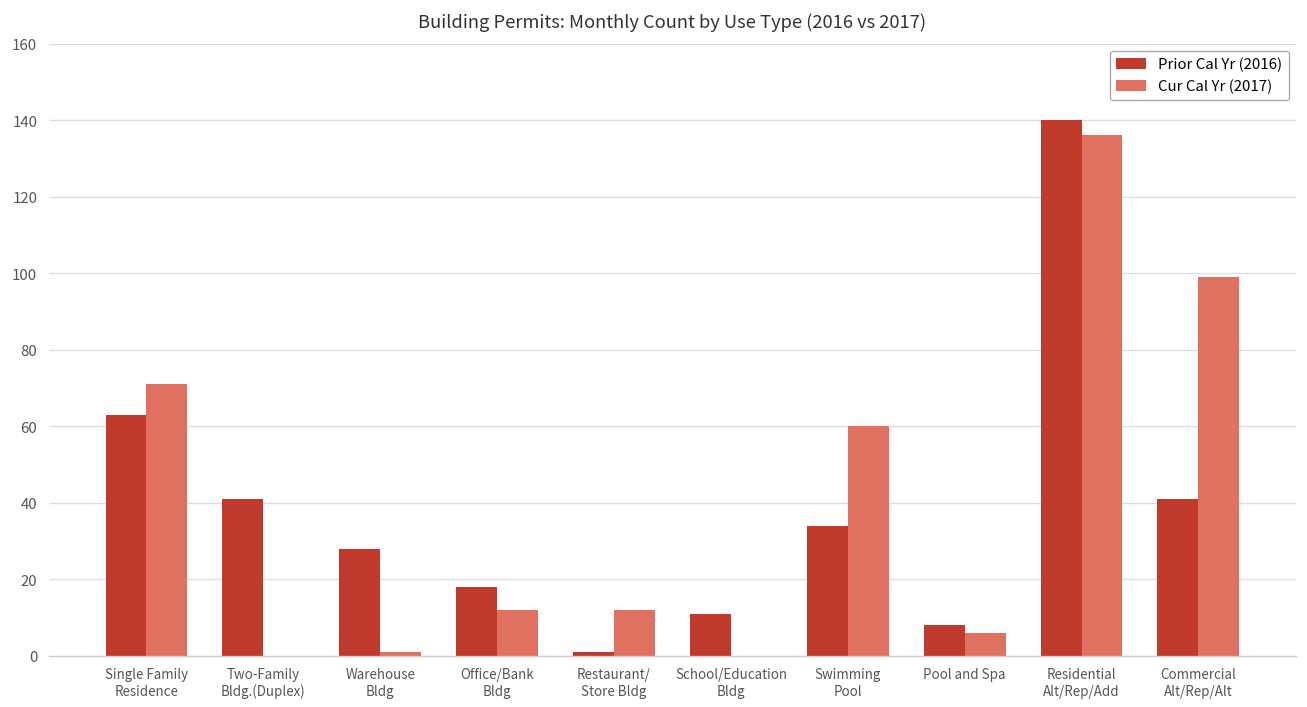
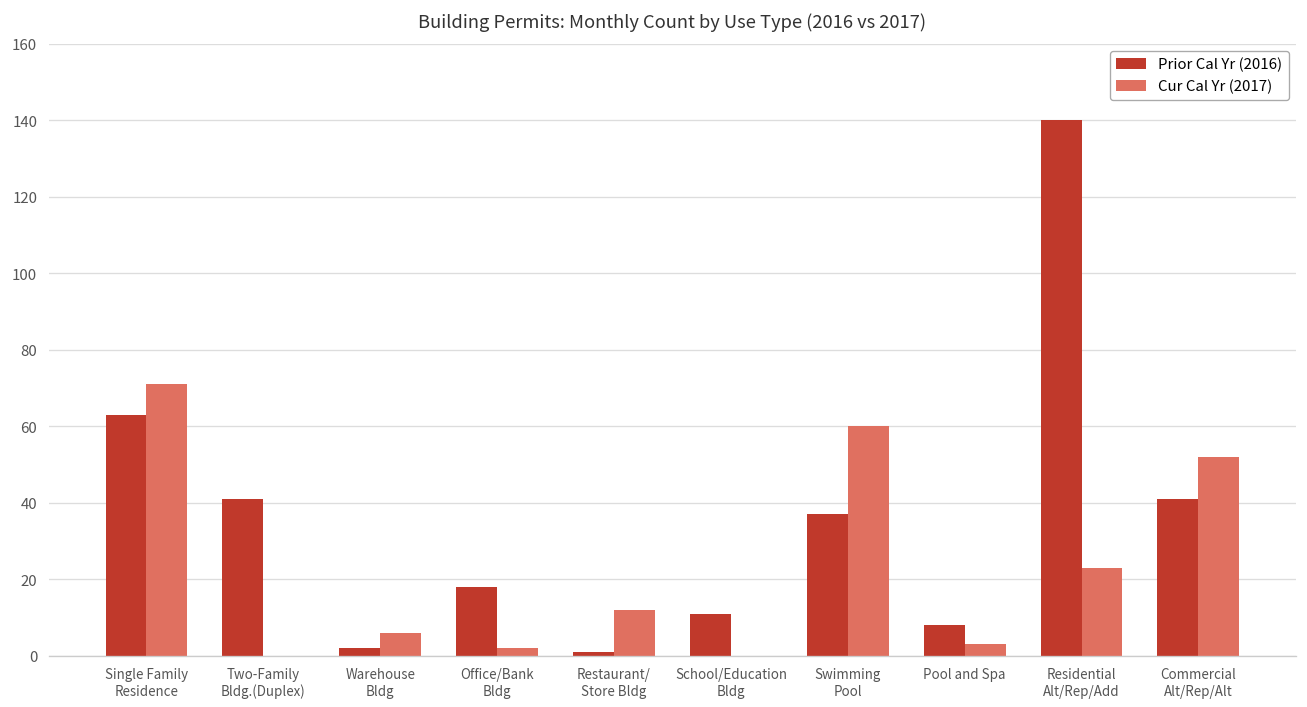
Prior Cal Yr (2016), Warehouse Bldg: 28 -> 2
Cur Cal Yr (2017), Warehouse Bldg: 1 -> 6
Cur Cal Yr (2017), Office/Bank Bldg: 12 -> 2
Prior Cal Yr (2016), Swimming Pool: 34 -> 37
Cur Cal Yr (2017), Pool and Spa: 6 -> 3
Cur Cal Yr (2017), Residential Alt/Rep/Add: 136 -> 23
Cur Cal Yr (2017), Commercial Alt/Rep/Alt: 99 -> 52
